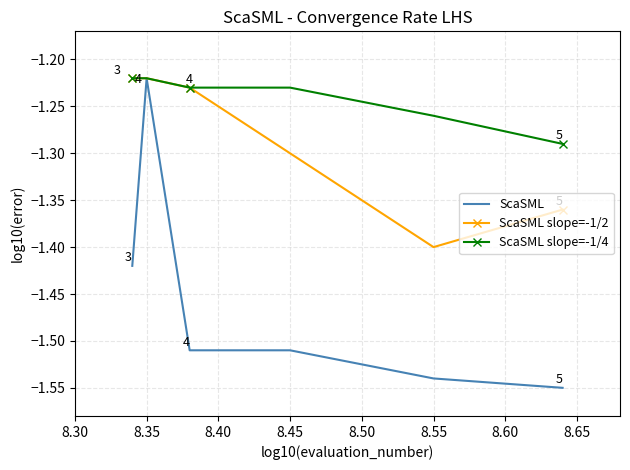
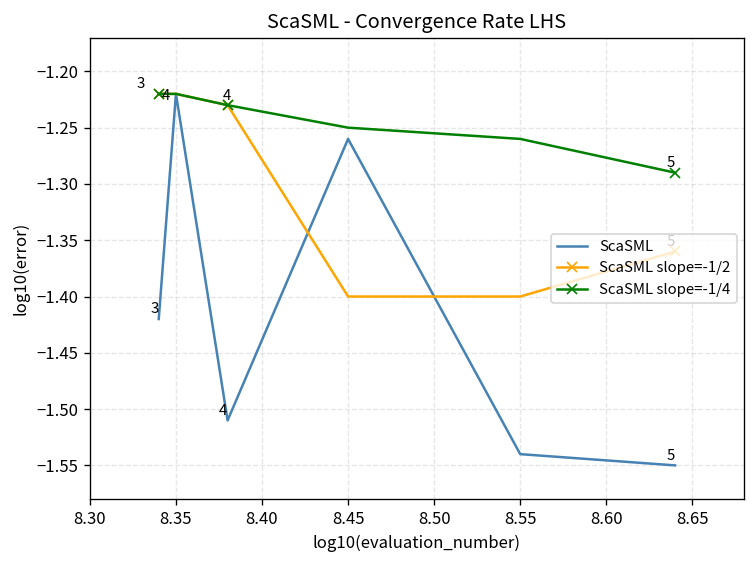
ScaSML, 8.45: -1.51 -> -1.26
ScaSML slope=-1/2, 8.45: -1.3 -> -1.4
ScaSML slope=-1/4, 8.45: -1.23 -> -1.25
